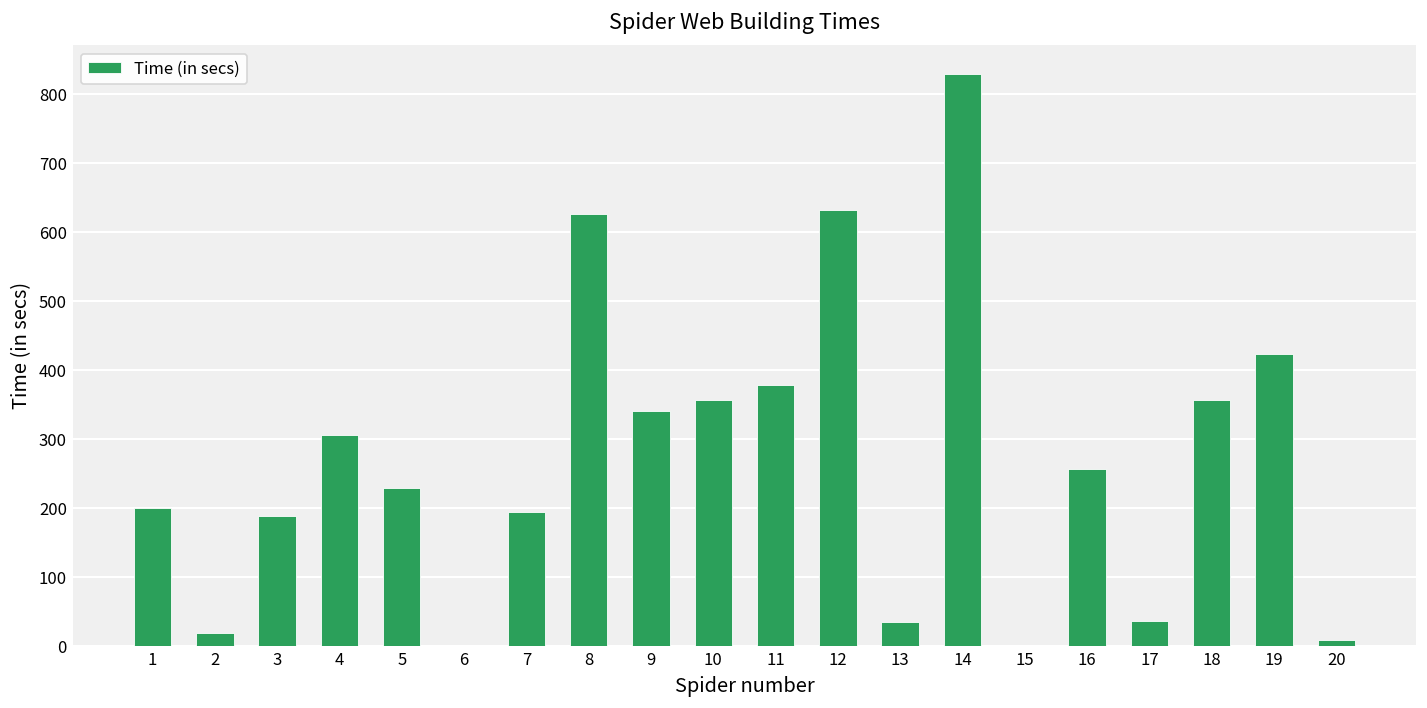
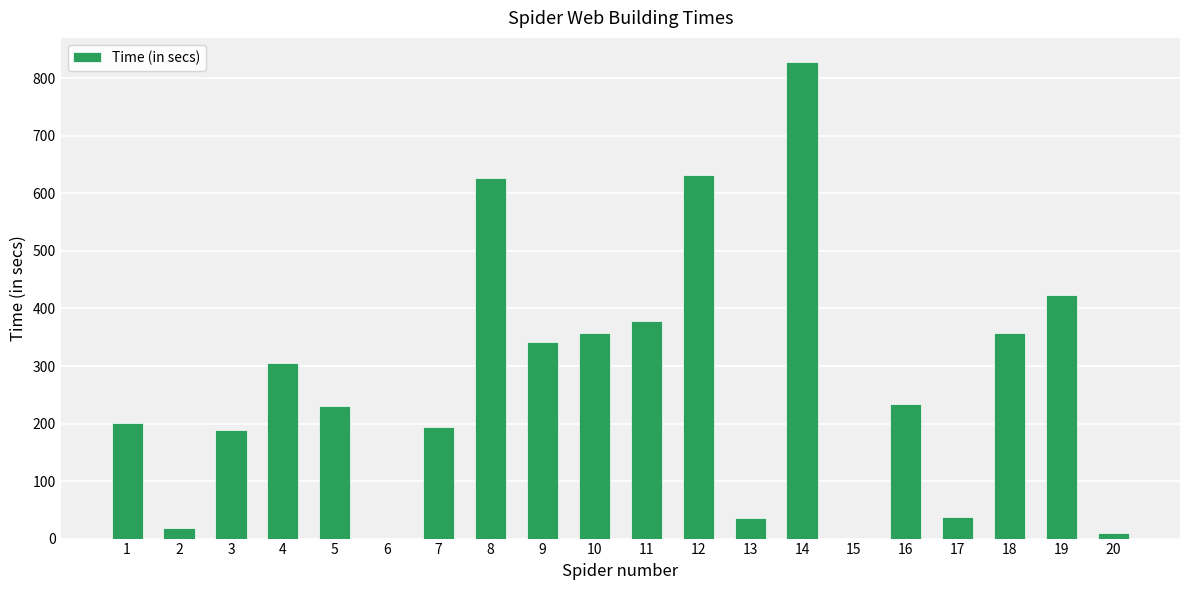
16: 260 -> 230
